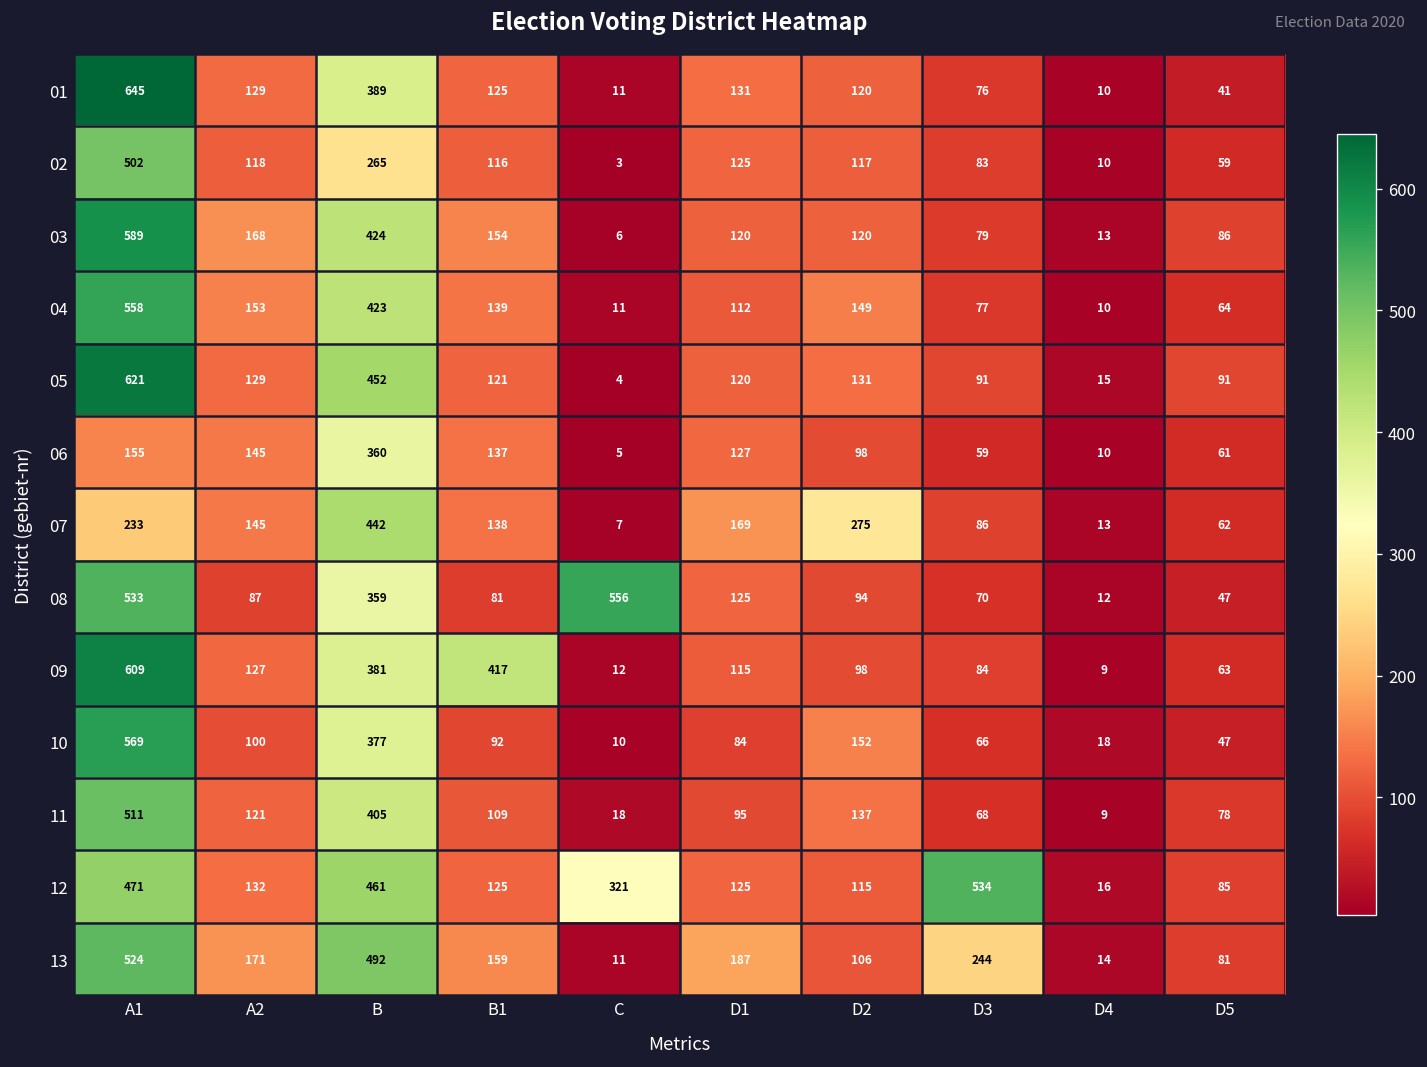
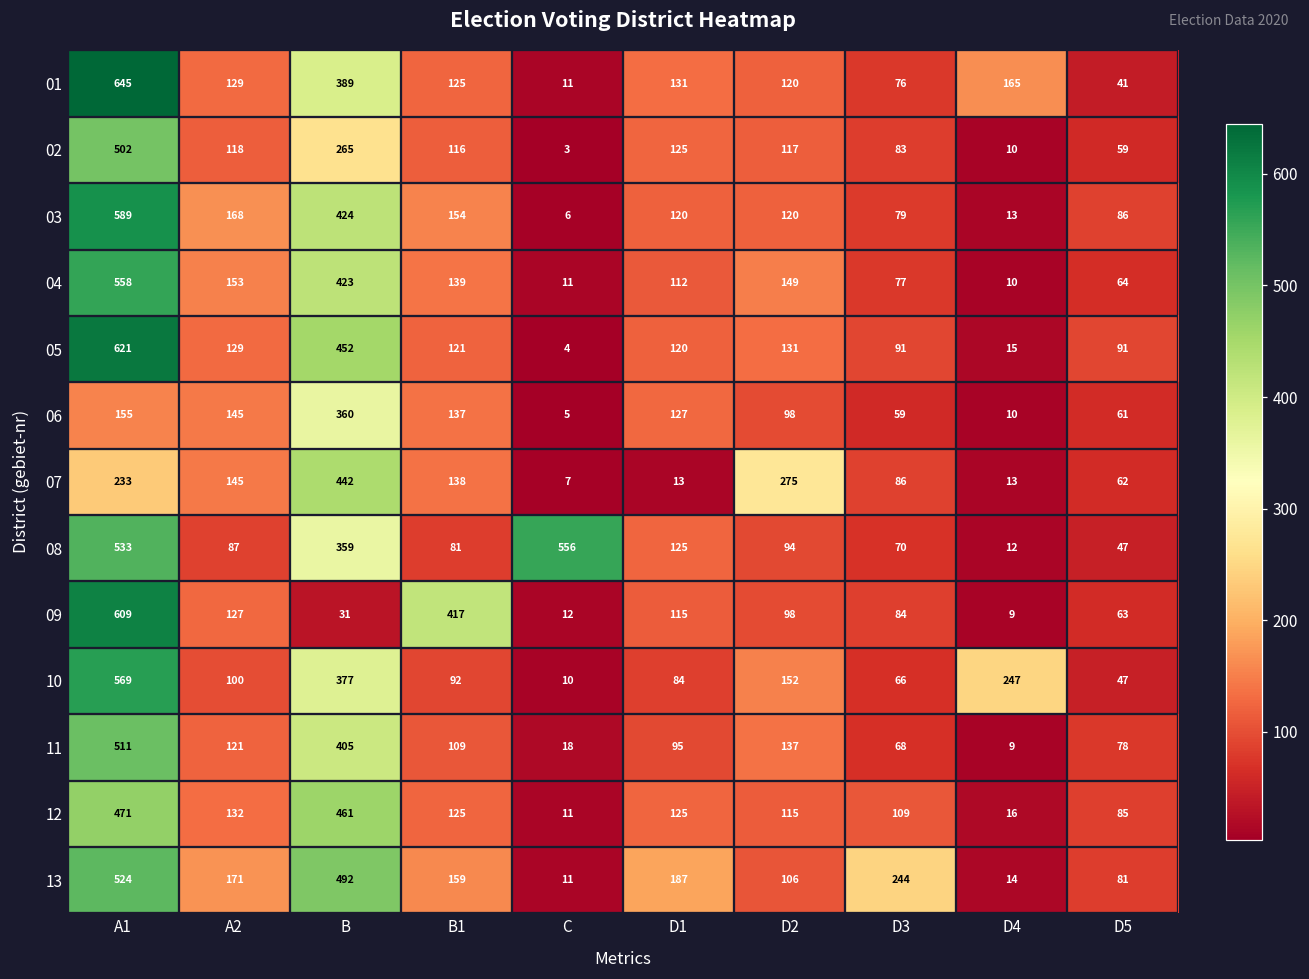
01, D4: 10 -> 165
07, D1: 169 -> 13
09, B: 381 -> 31
10, D4: 18 -> 247
12, C: 321 -> 11
12, D3: 534 -> 109
